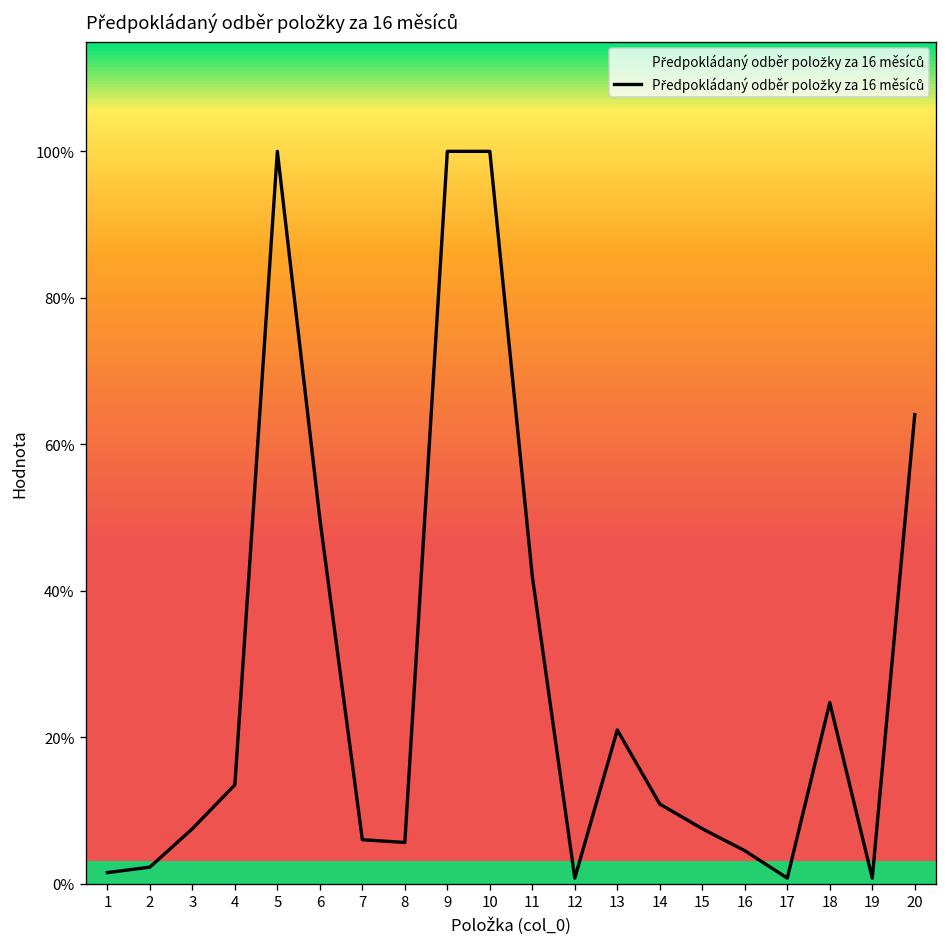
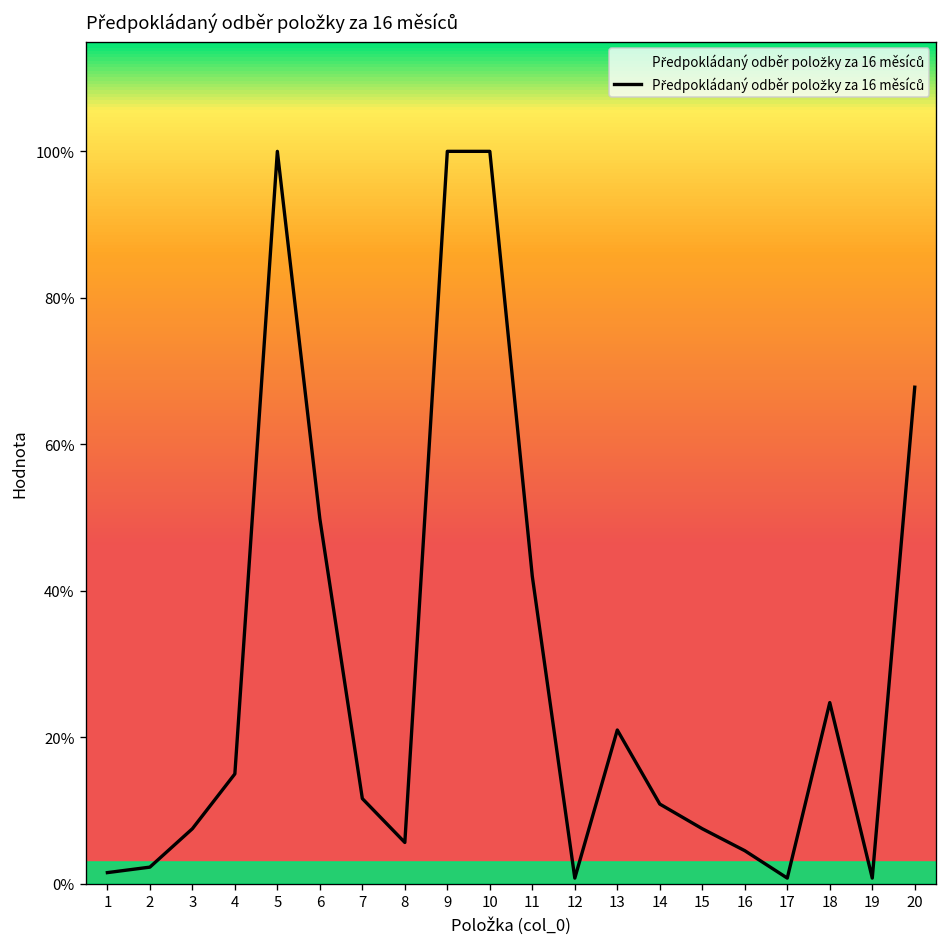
4: 13% -> 15%
7: 6% -> 12%
20: 64% -> 68%
